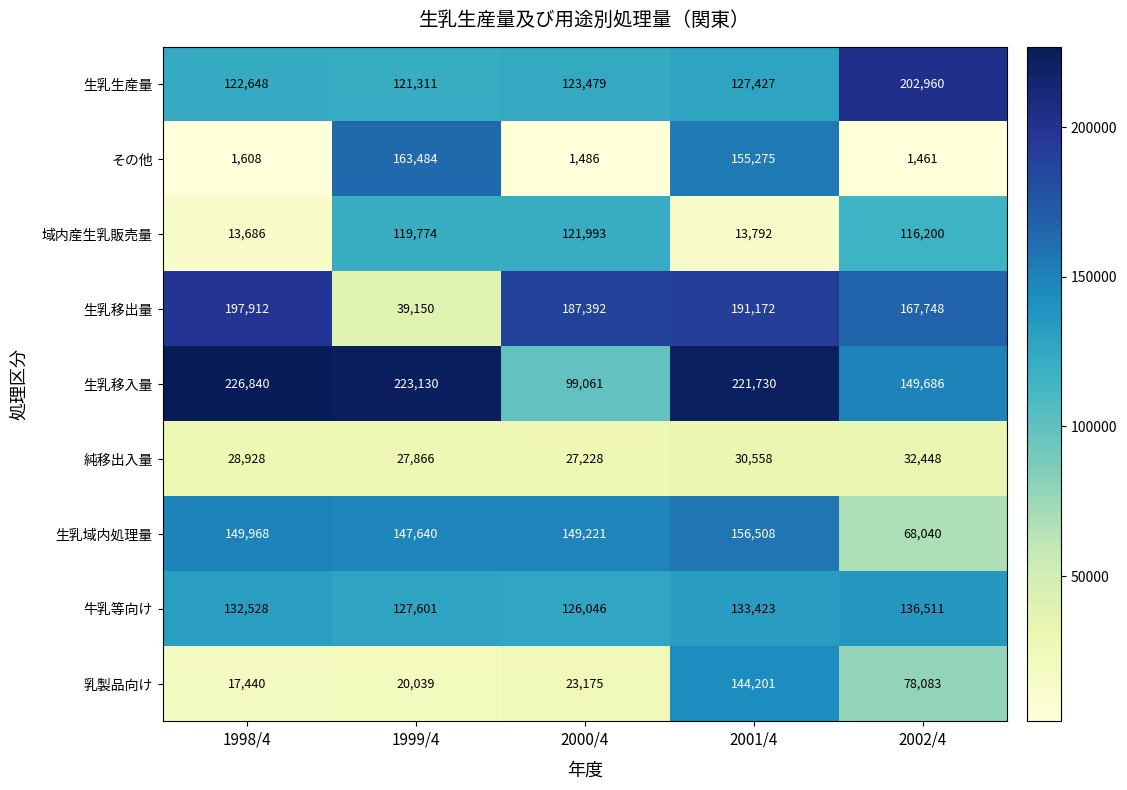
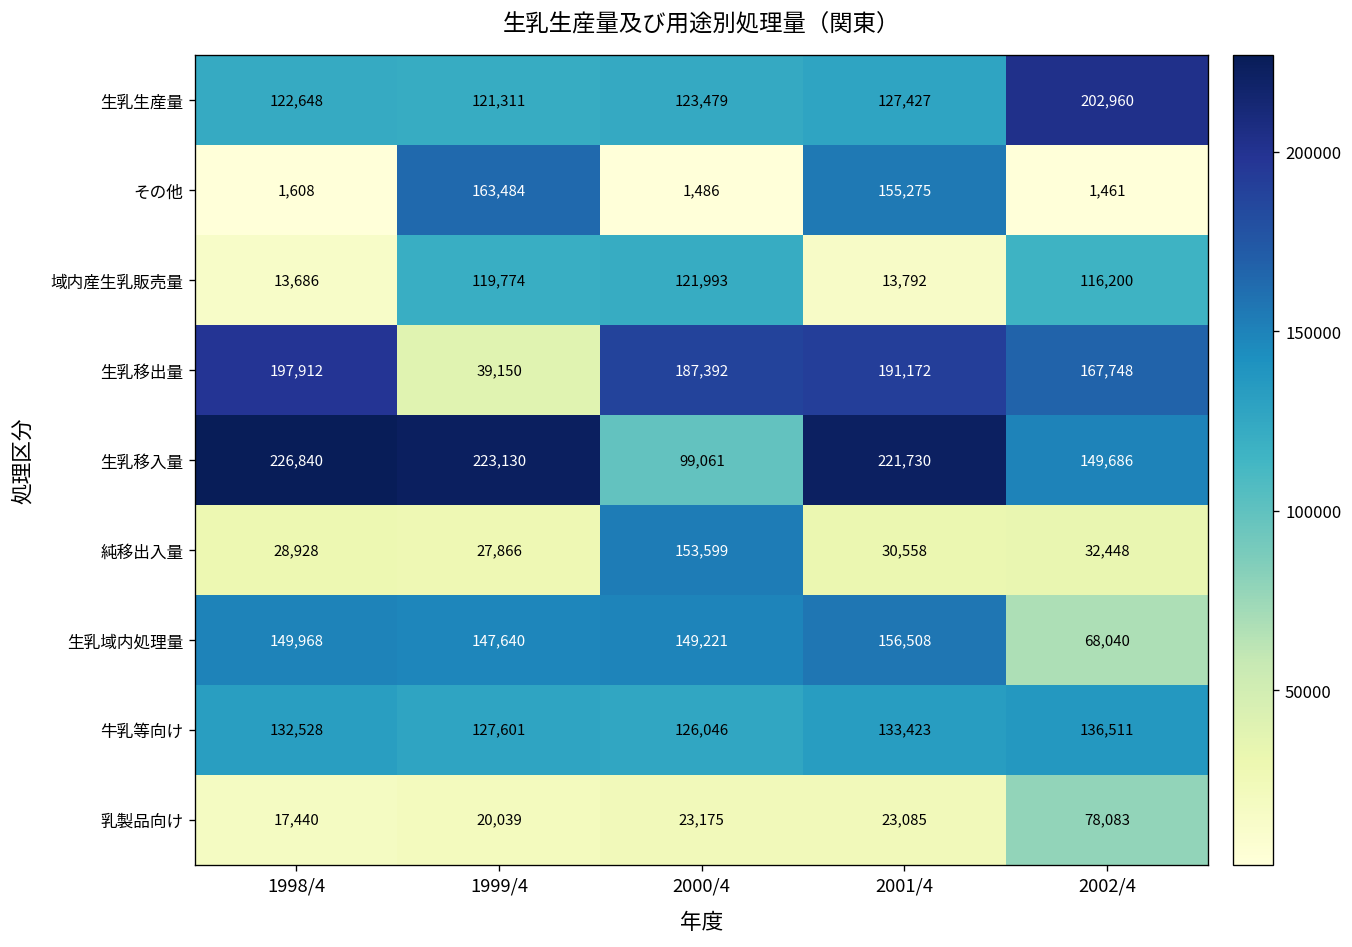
純移出入量, 2000/4: 27,228 -> 153,599
乳製品向け, 2001/4: 144,201 -> 23,085
